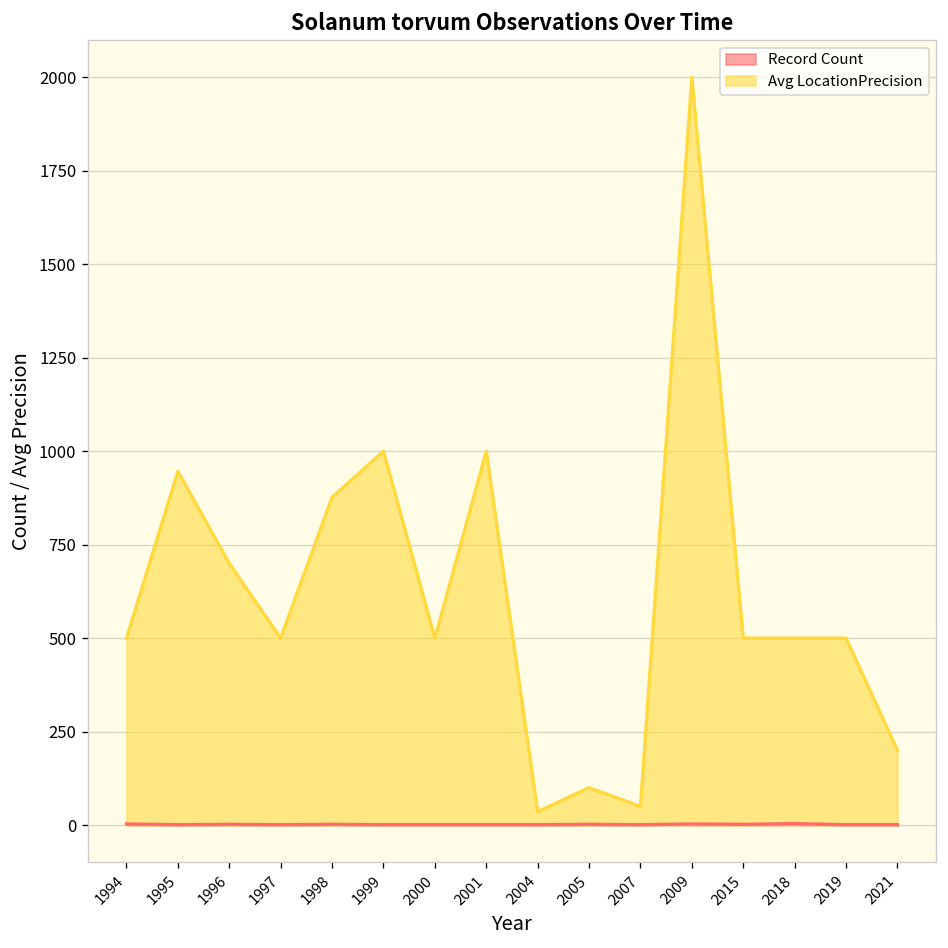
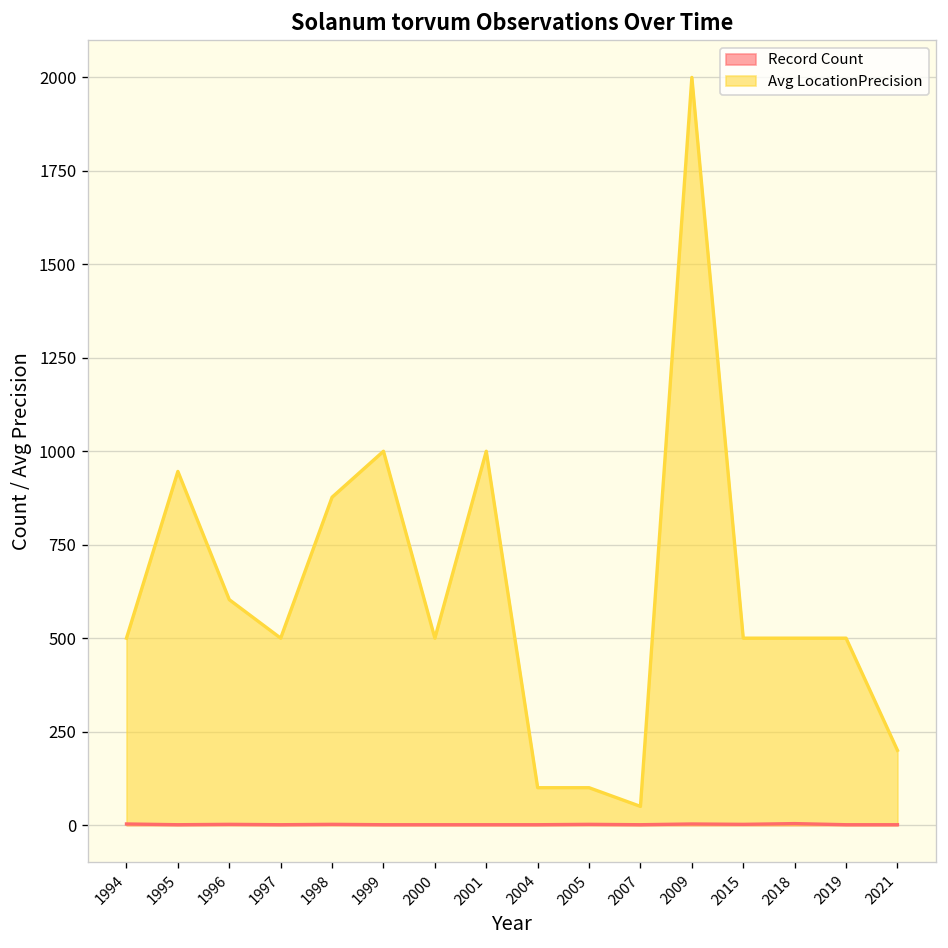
Avg LocationPrecision, 1996: 700 -> 600
Avg LocationPrecision, 2004: 40 -> 100
